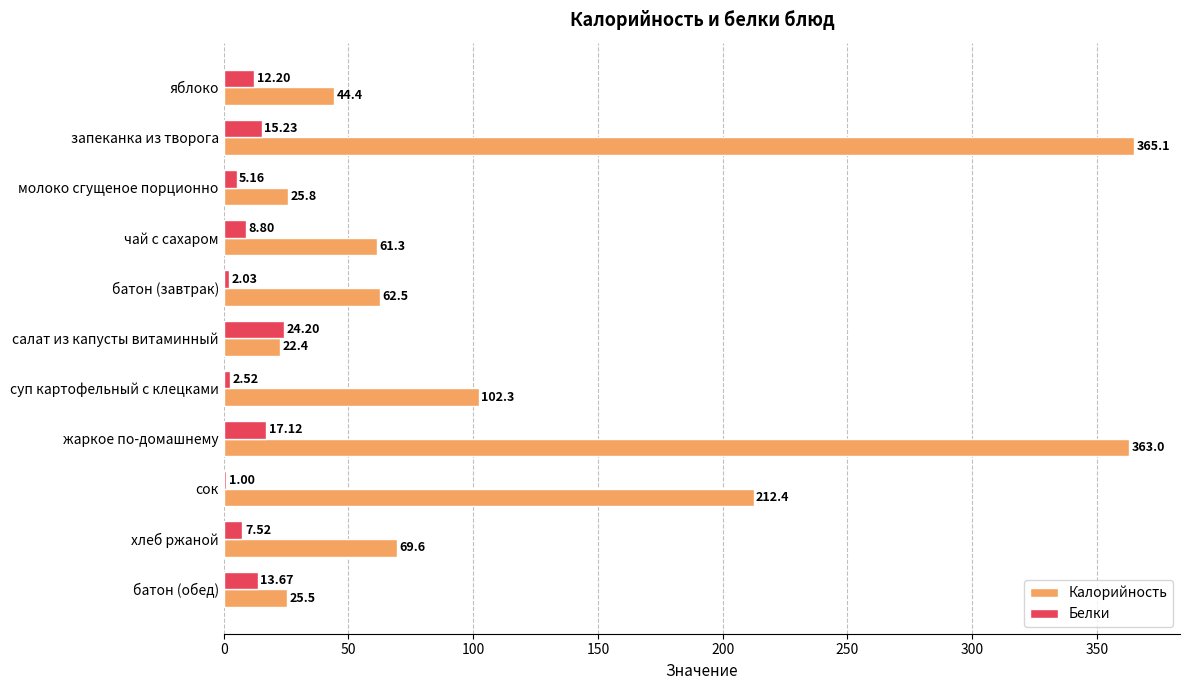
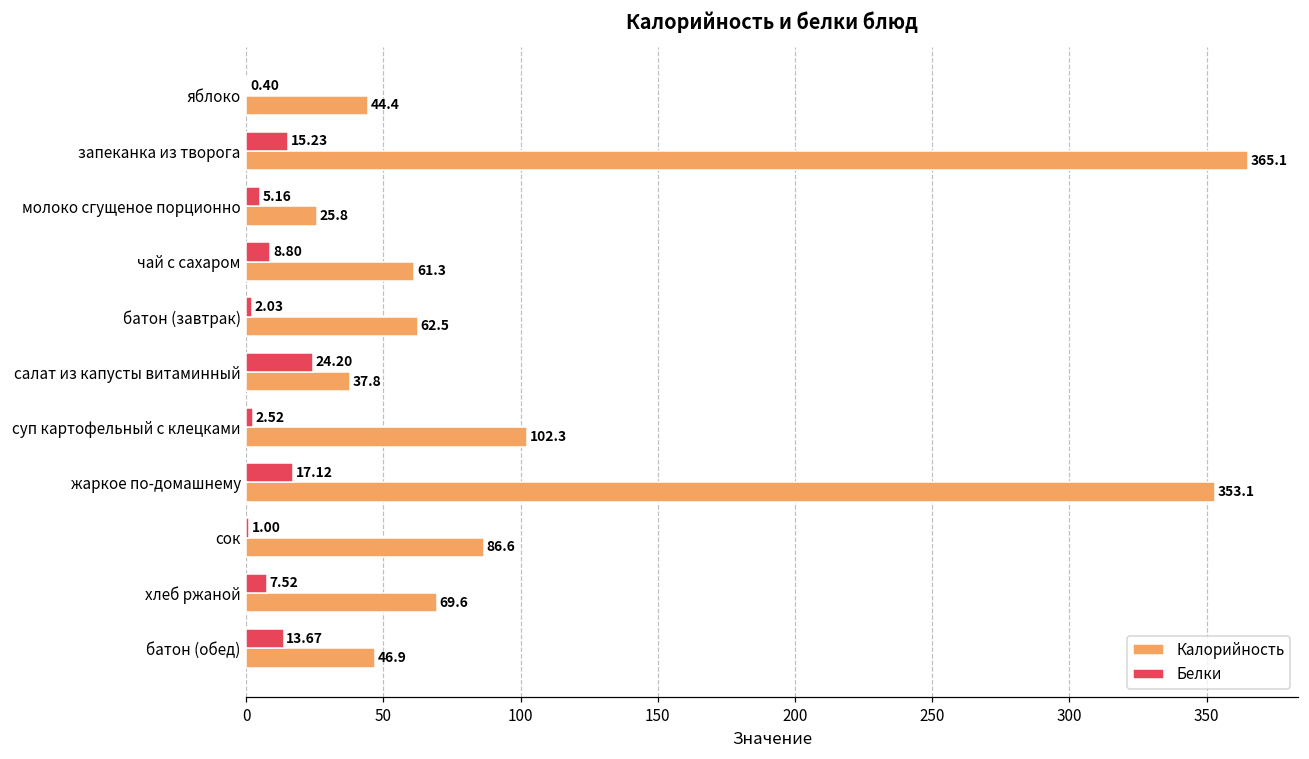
Белки, яблоко: 12.20 -> 0.40
Калорийность, салат из капусты витаминный: 22.4 -> 37.8
Калорийность, жаркое по-домашнему: 363.0 -> 353.1
Калорийность, сок: 212.4 -> 86.6
Калорийность, батон (обед): 25.5 -> 46.9
